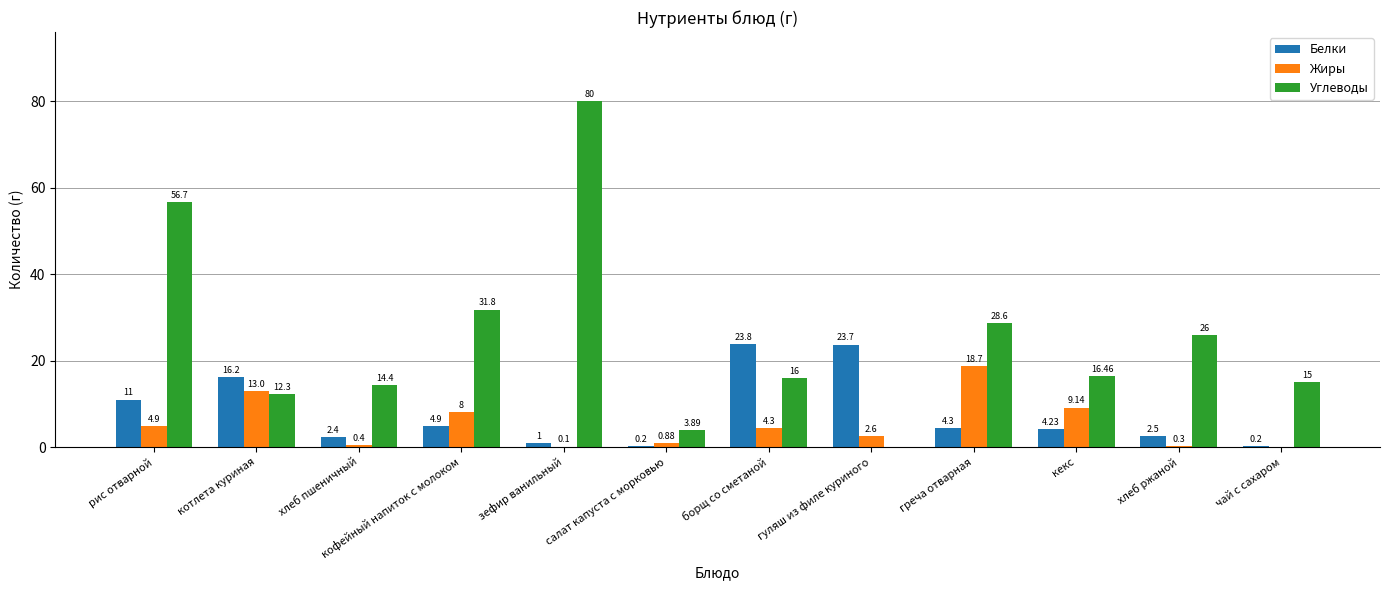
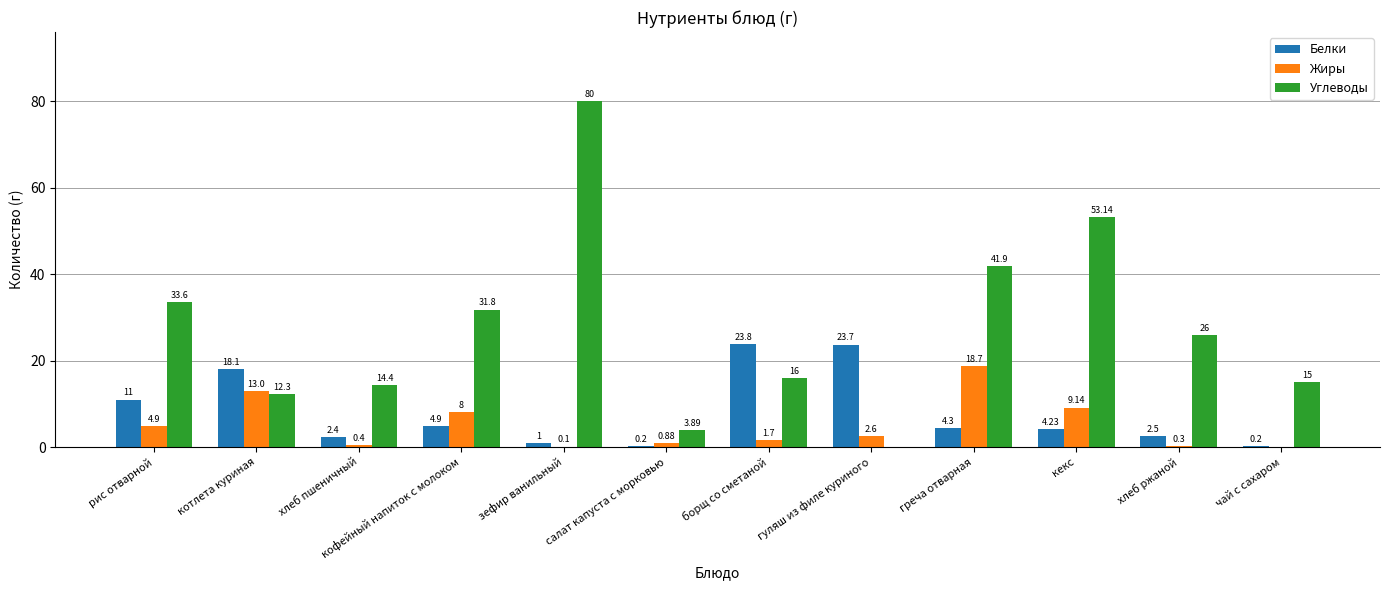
Углеводы, рис отварной: 56.7 -> 33.6
Белки, котлета куриная: 16.2 -> 18.1
Жиры, борщ со сметаной: 4.3 -> 1.7
Углеводы, греча отварная: 28.6 -> 41.9
Углеводы, кекс: 16.46 -> 53.14
